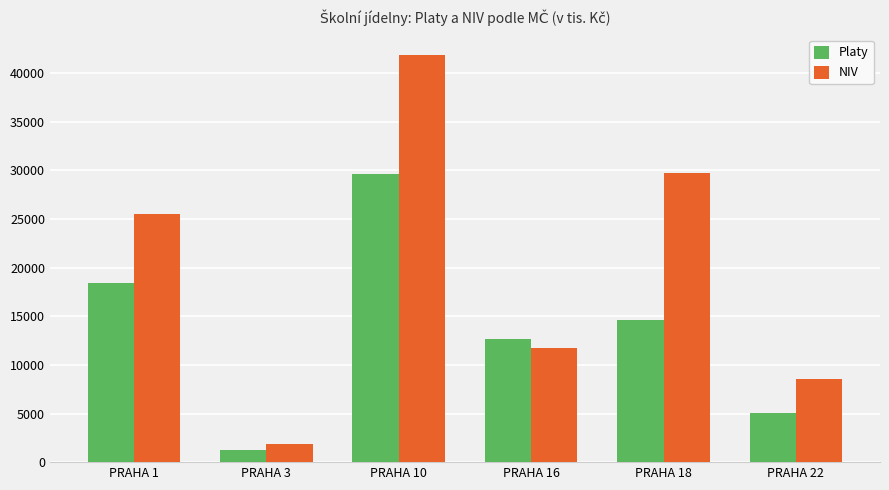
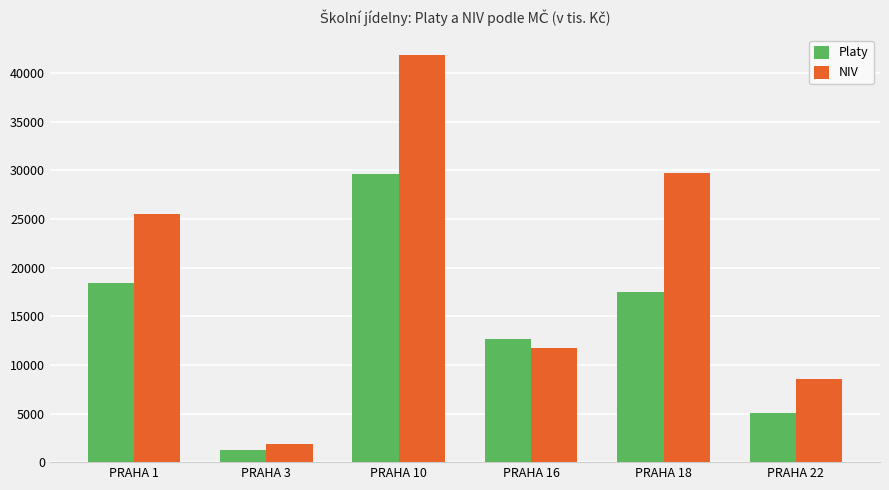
Platy, PRAHA 18: 15000 -> 18000
